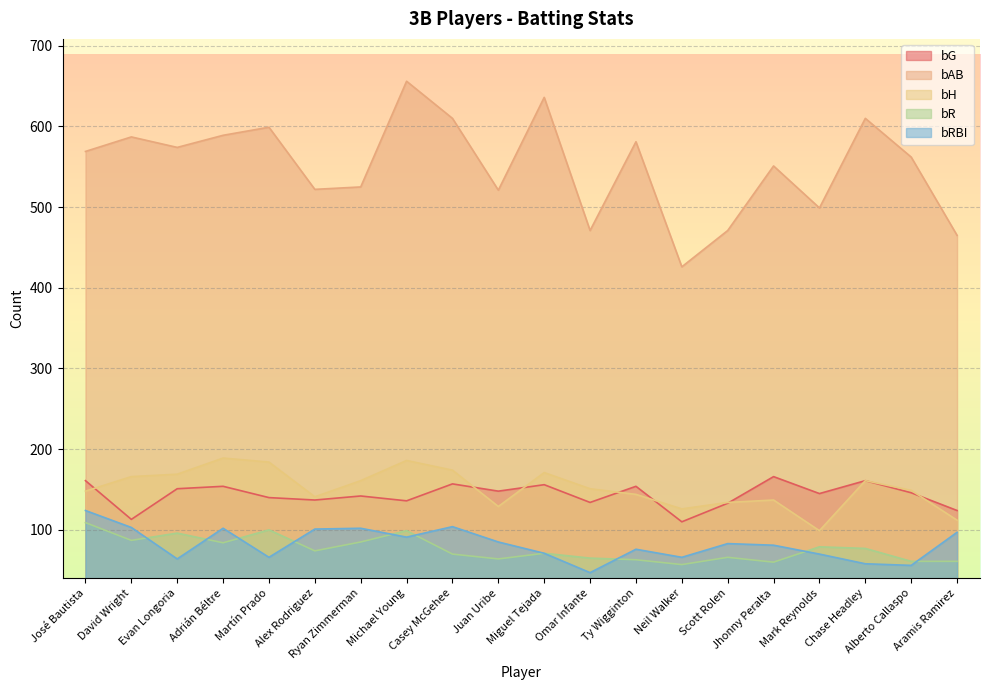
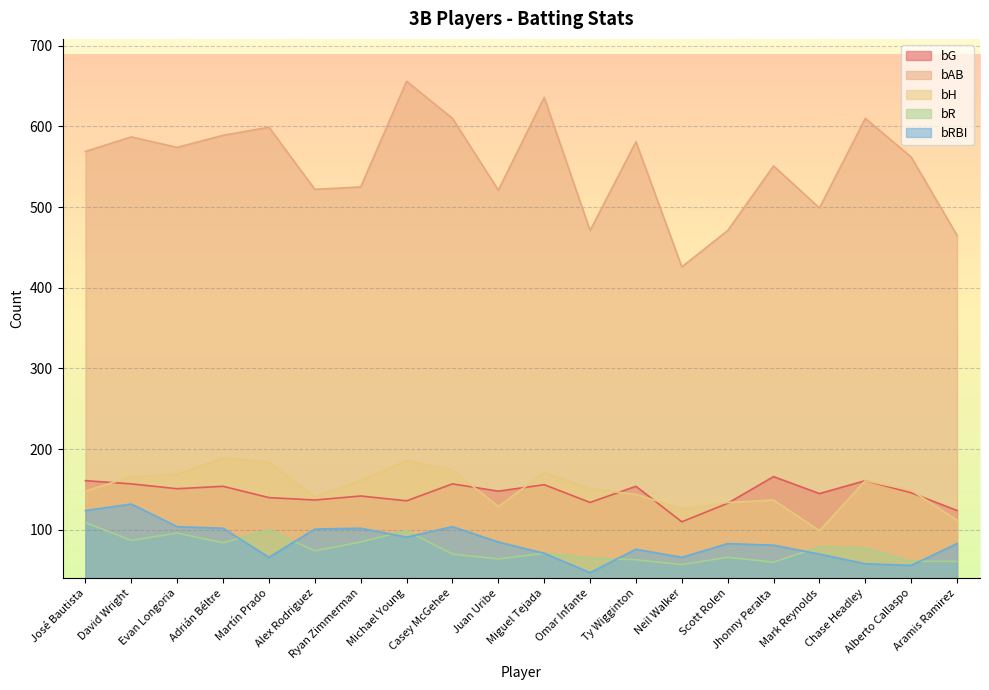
bG, David Wright: 110 -> 160
bRBI, David Wright: 100 -> 130
bRBI, Evan Longoria: 60 -> 100
bRBI, Aramis Ramirez: 100 -> 80
